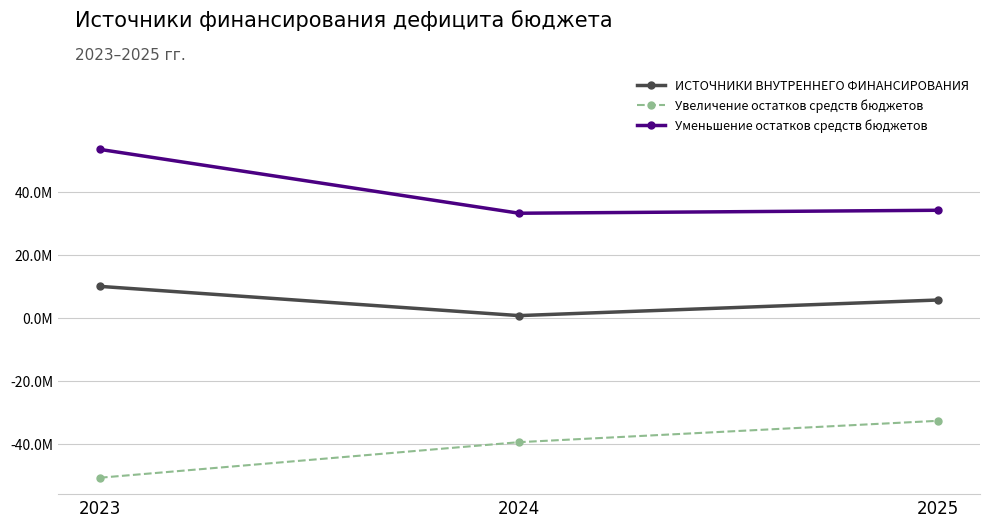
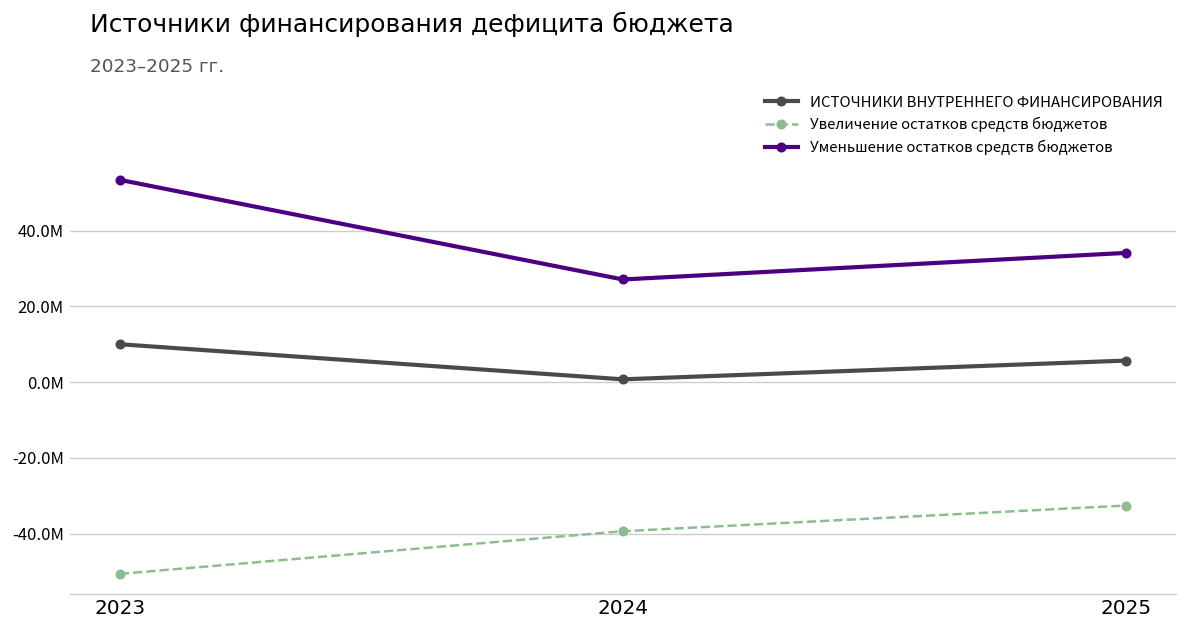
Уменьшение остатков средств бюджетов, 2024: 33000000 -> 27000000
